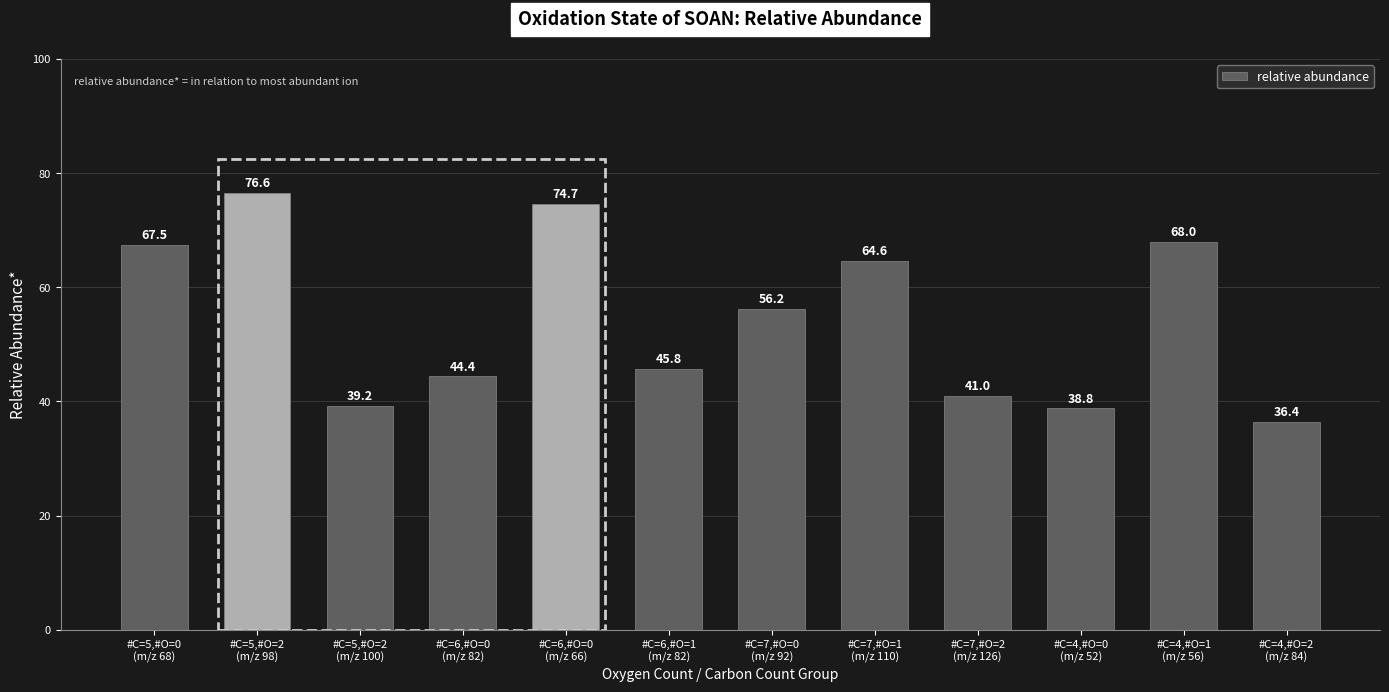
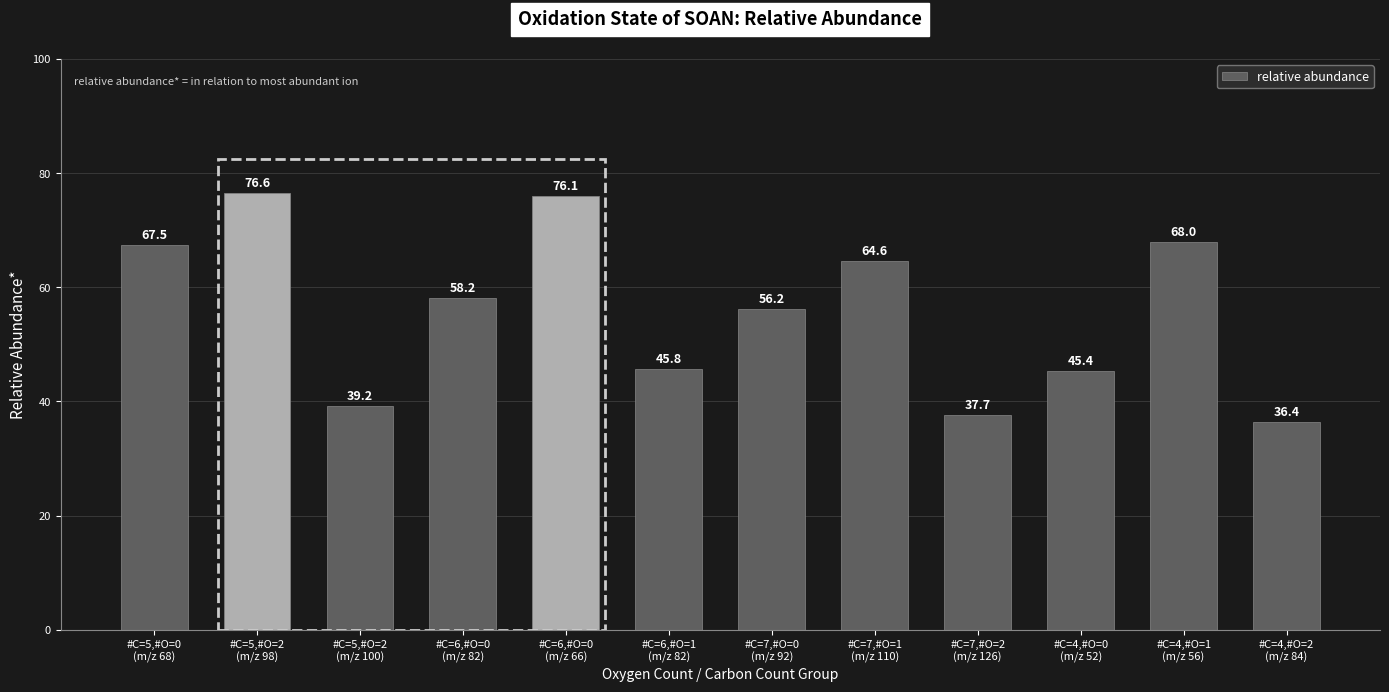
#C=6,#O=0 (m/z 82): 44.4 -> 58.2
#C=6,#O=0 (m/z 66): 74.7 -> 76.1
#C=7,#O=2 (m/z 126): 41.0 -> 37.7
#C=4,#O=0 (m/z 52): 38.8 -> 45.4
